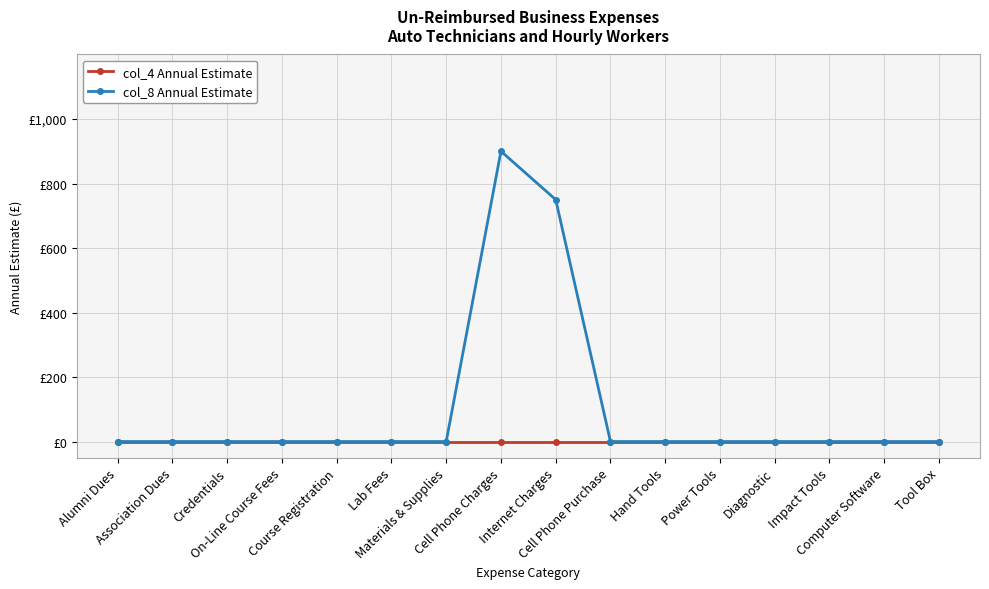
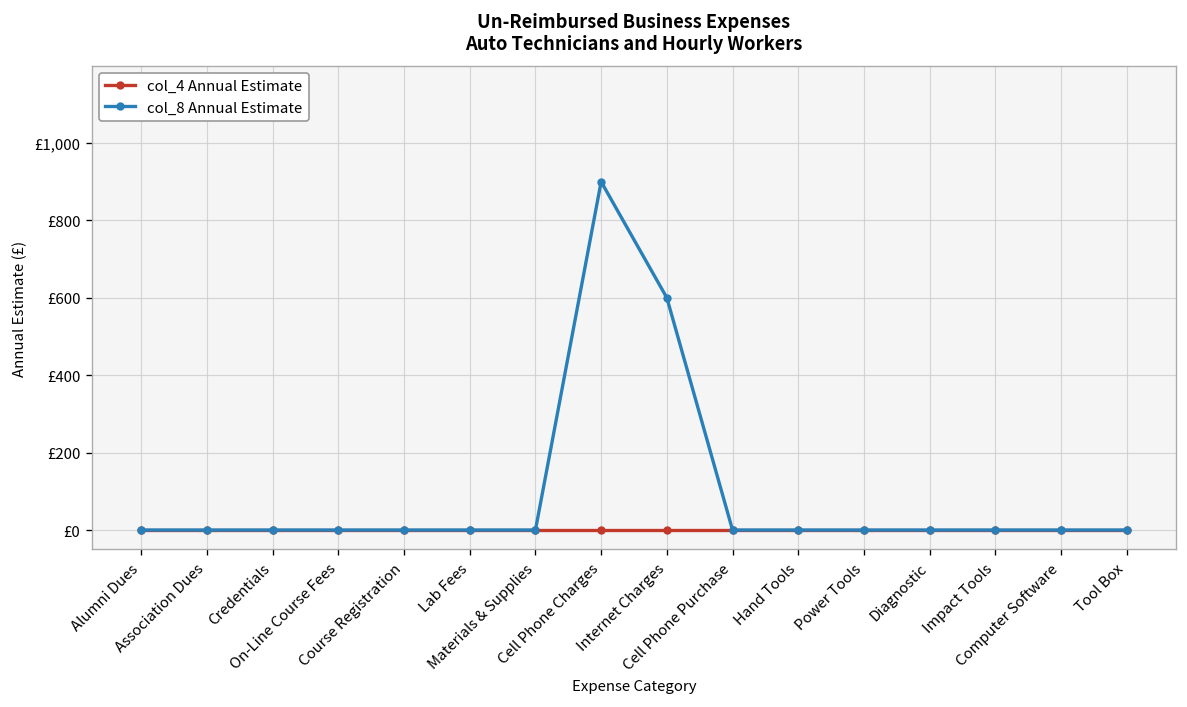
col_8 Annual Estimate, Internet Charges: £750 -> £600
